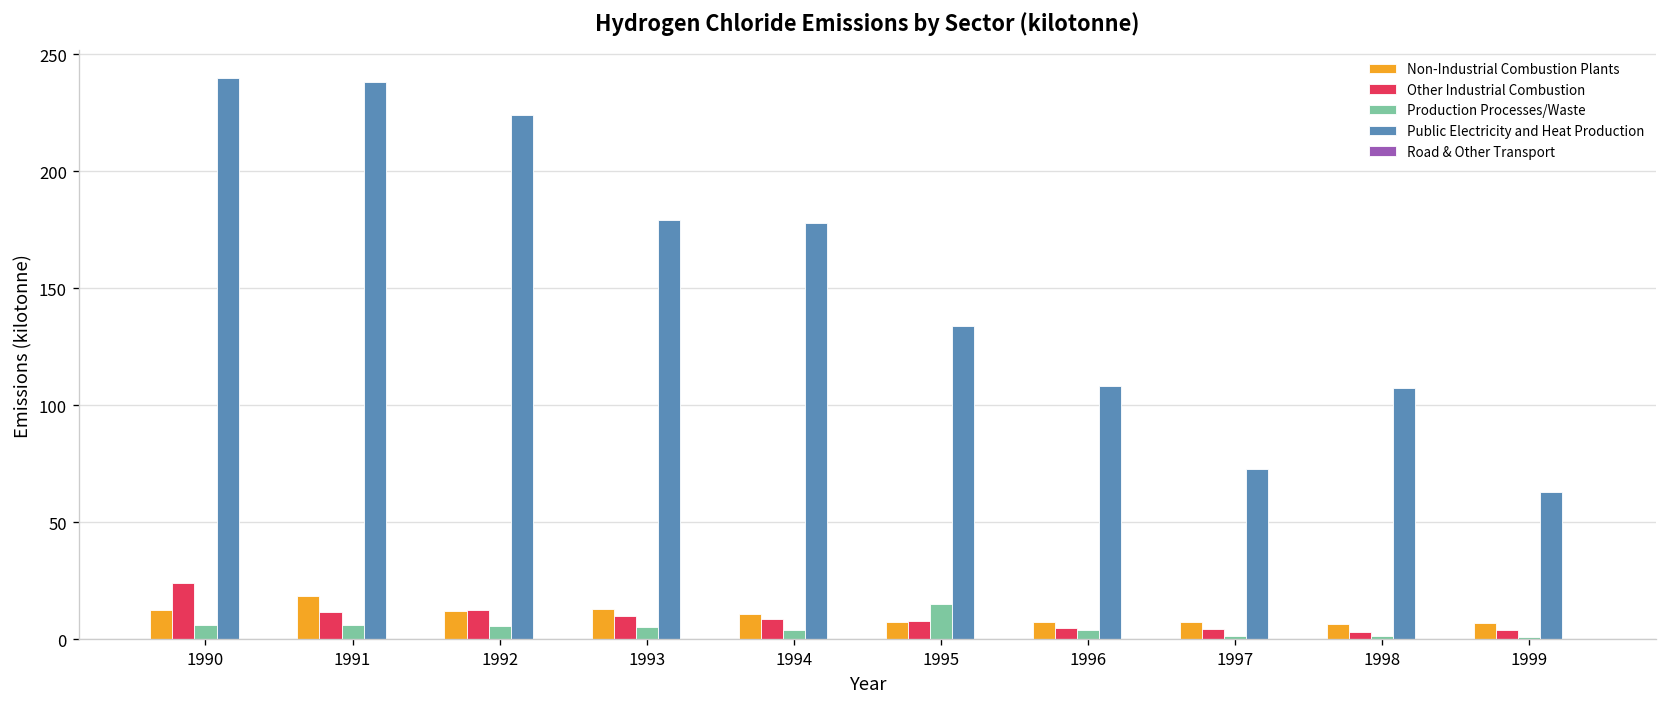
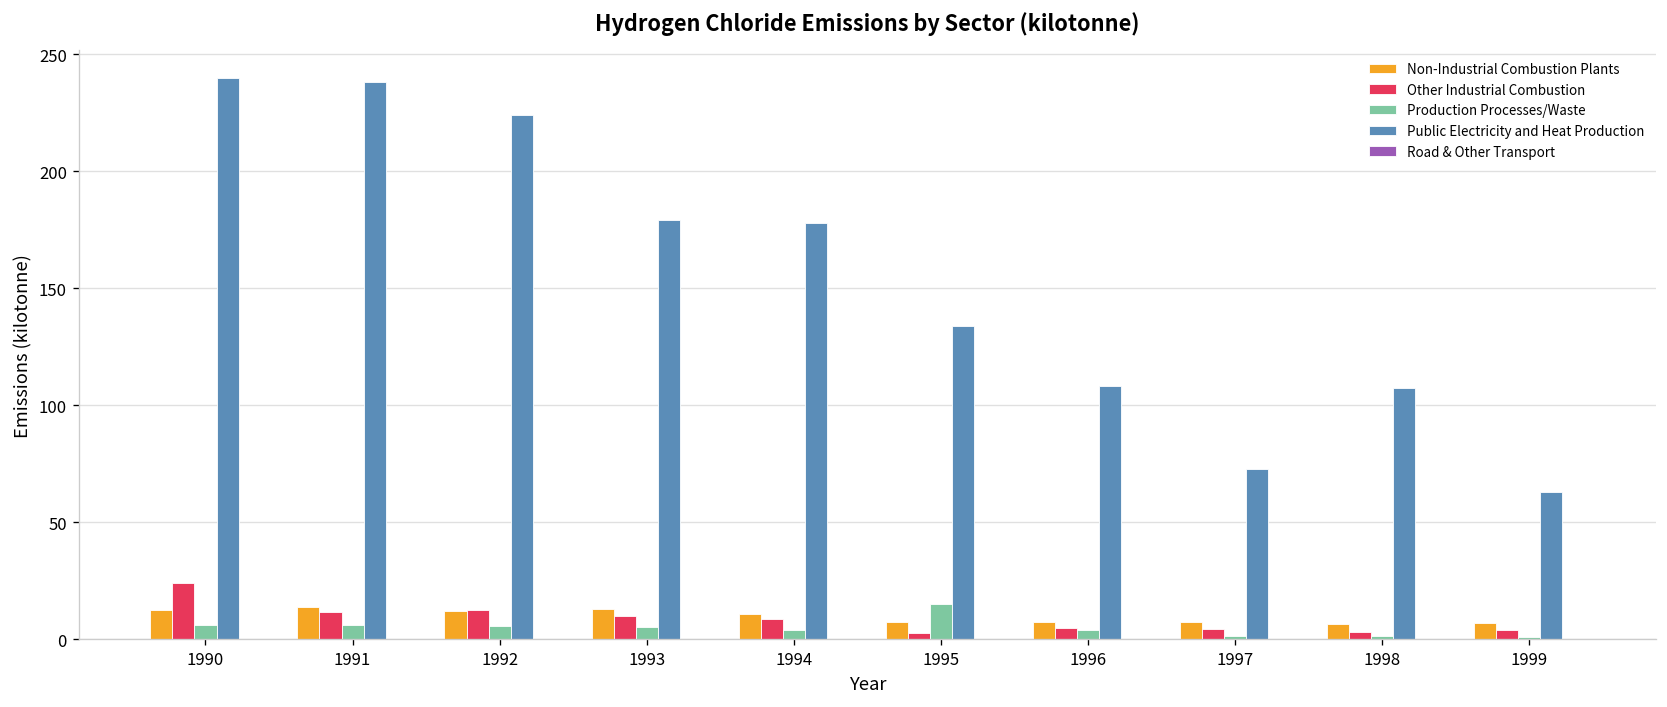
Non-Industrial Combustion Plants, 1991: 19 -> 14
Other Industrial Combustion, 1995: 8 -> 3
